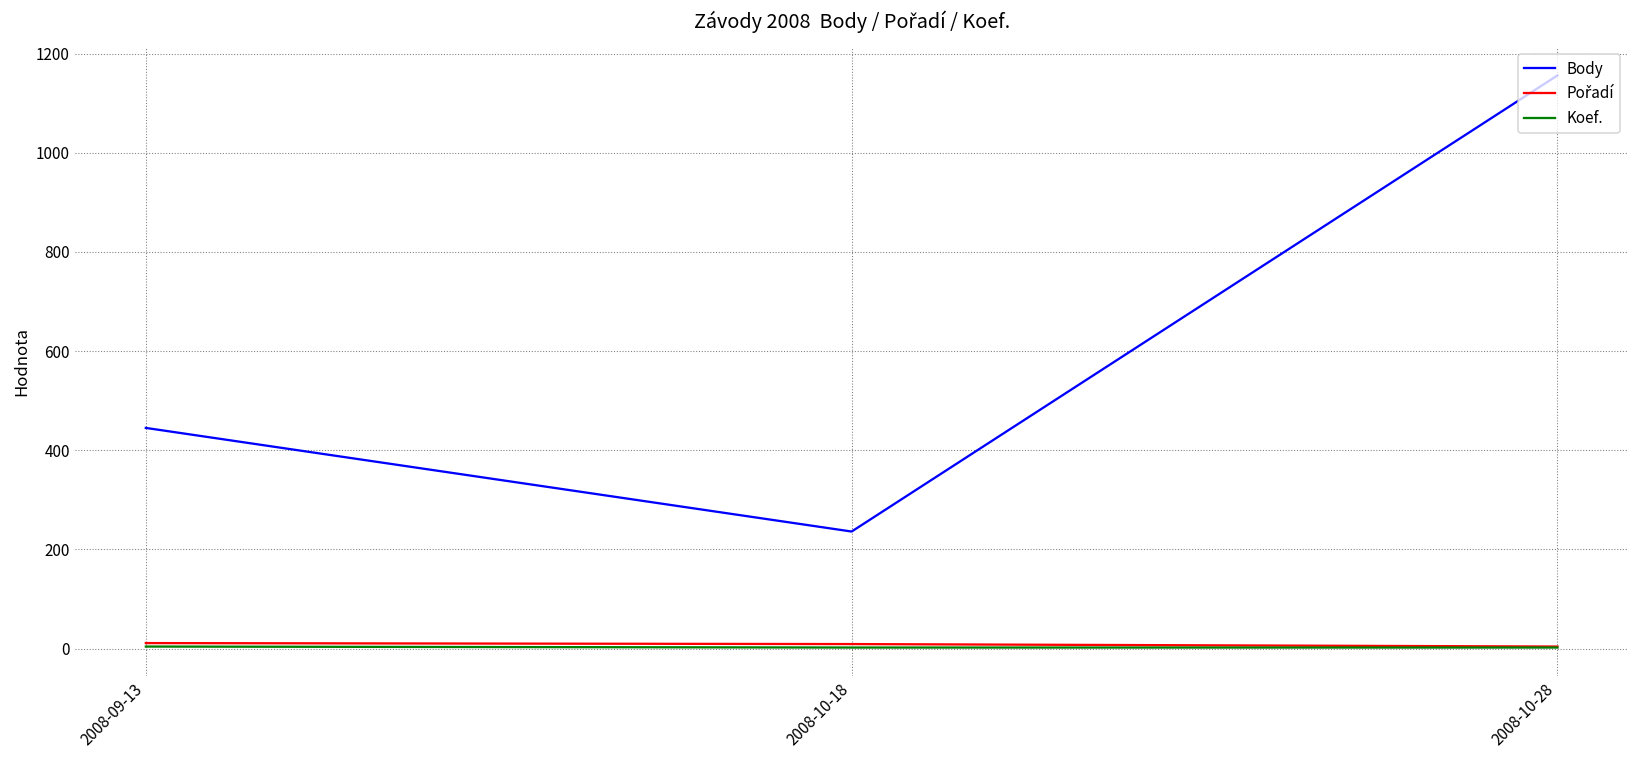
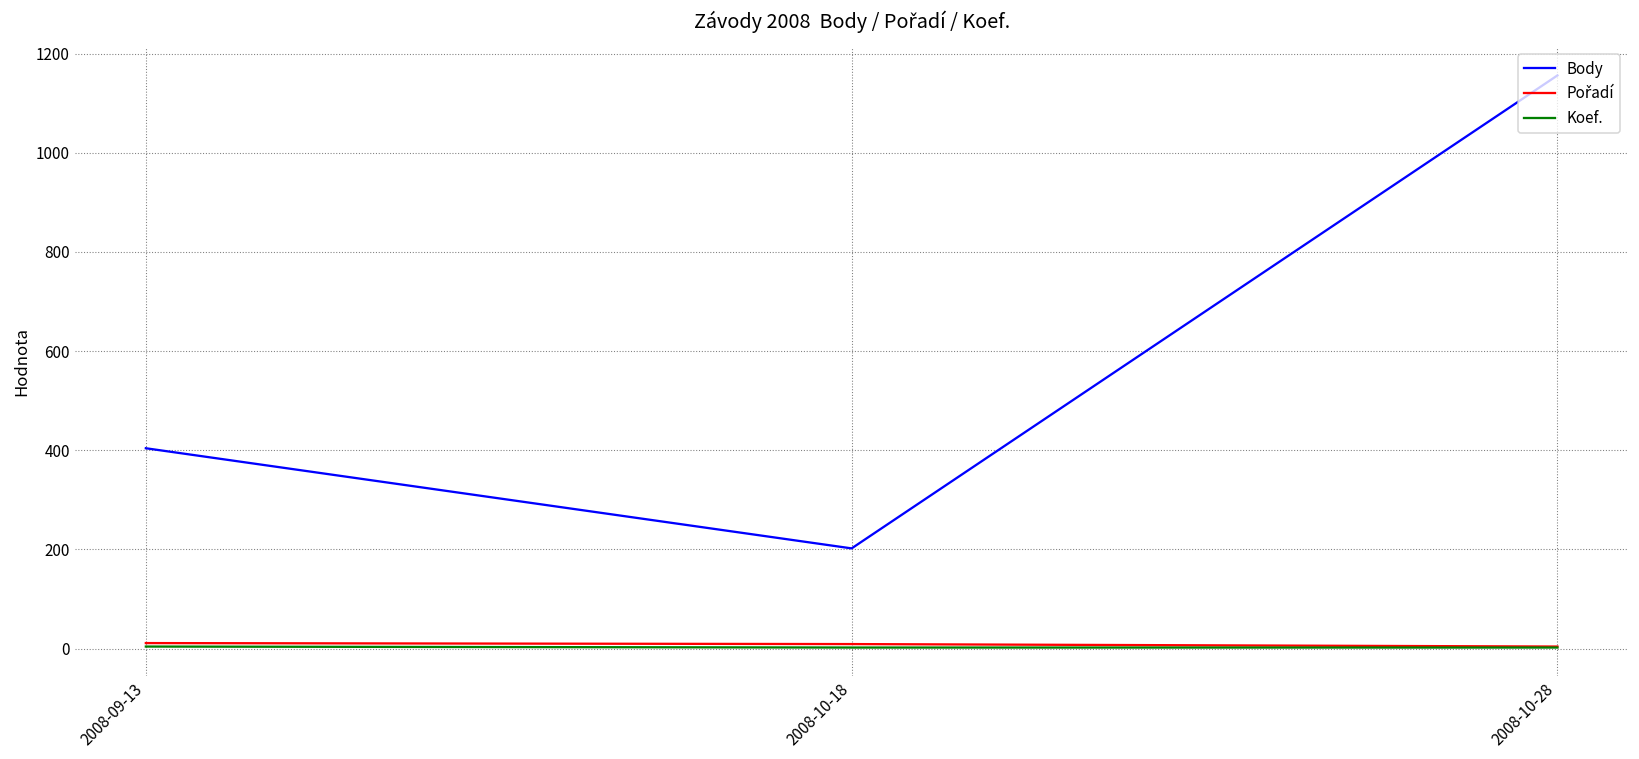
Body, 2008-09-13: 450 -> 400
Body, 2008-10-18: 240 -> 200
